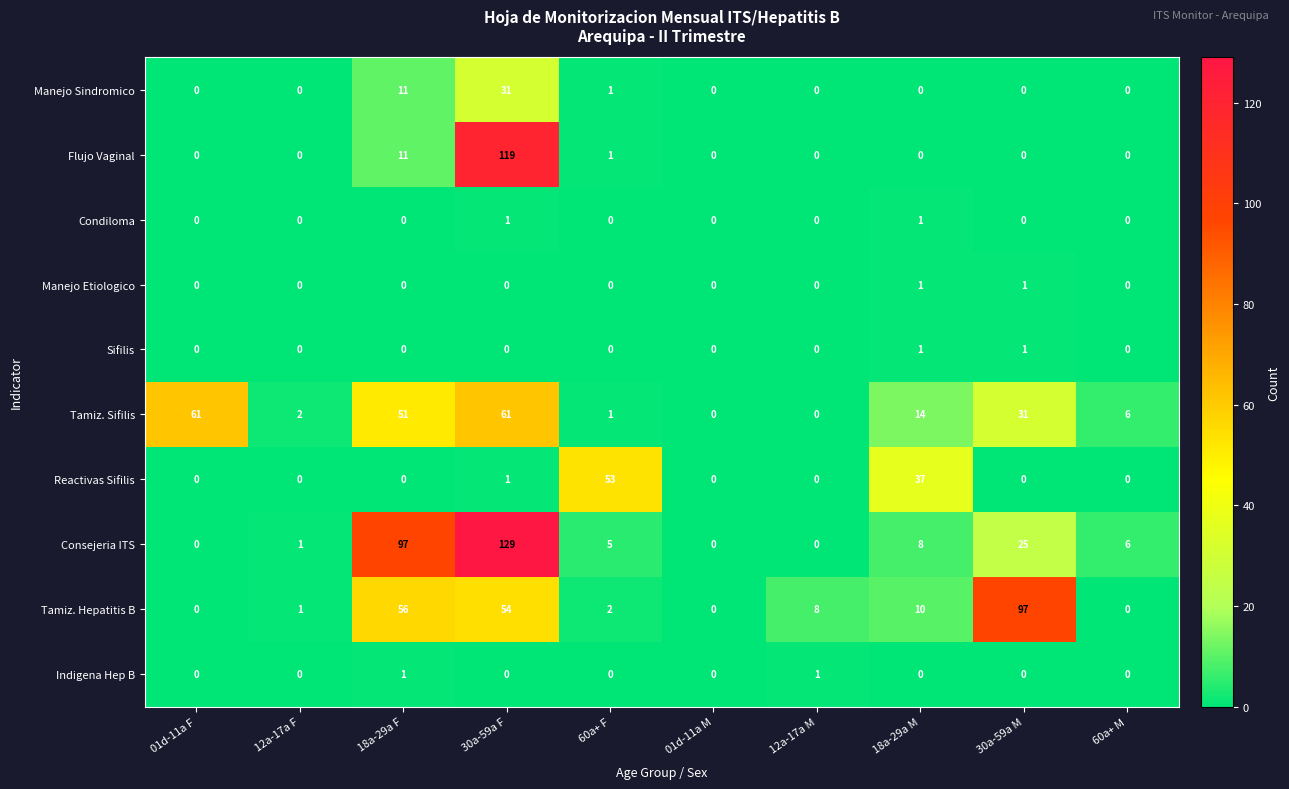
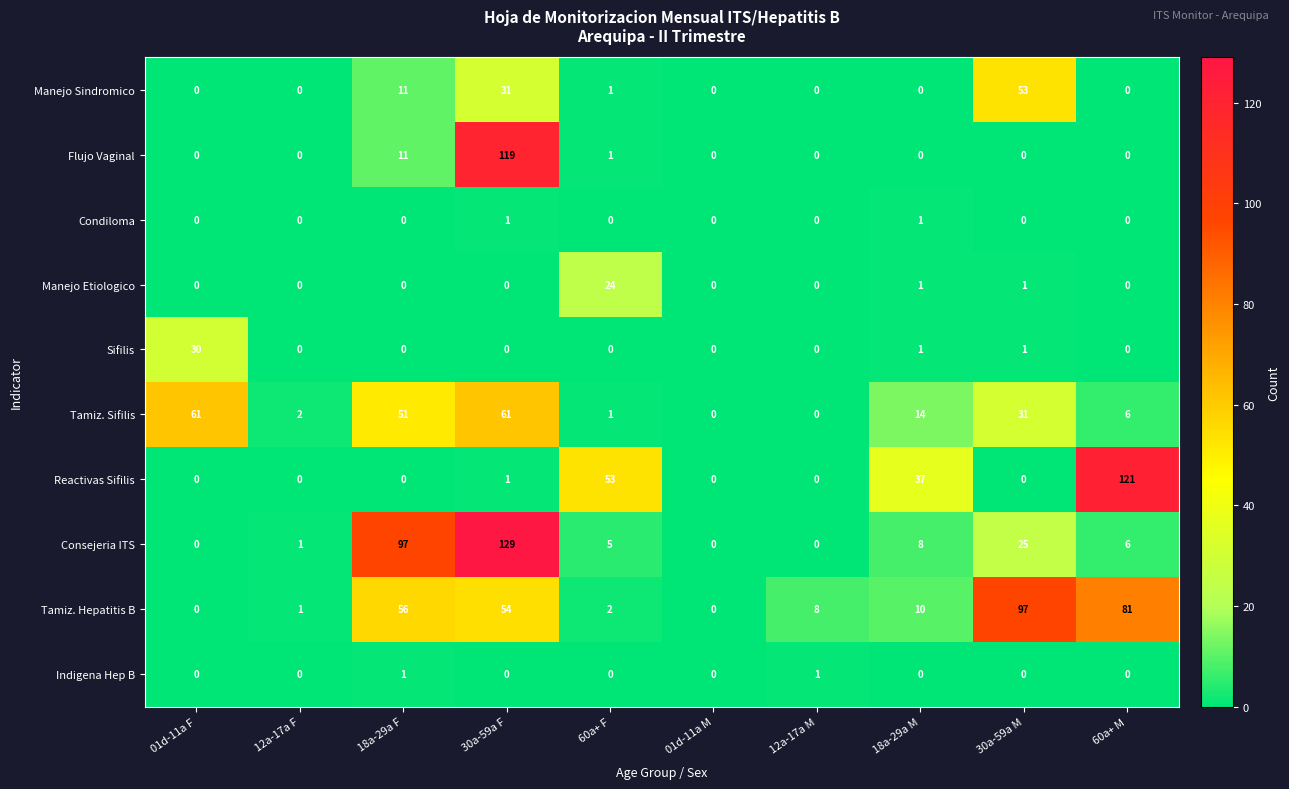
Manejo Sindromico, 30a-59a M: 0 -> 53
Manejo Etiologico, 60a+ F: 0 -> 24
Sifilis, 01d-11a F: 0 -> 30
Reactivas Sifilis, 60a+ M: 0 -> 121
Tamiz. Hepatitis B, 60a+ M: 0 -> 81
